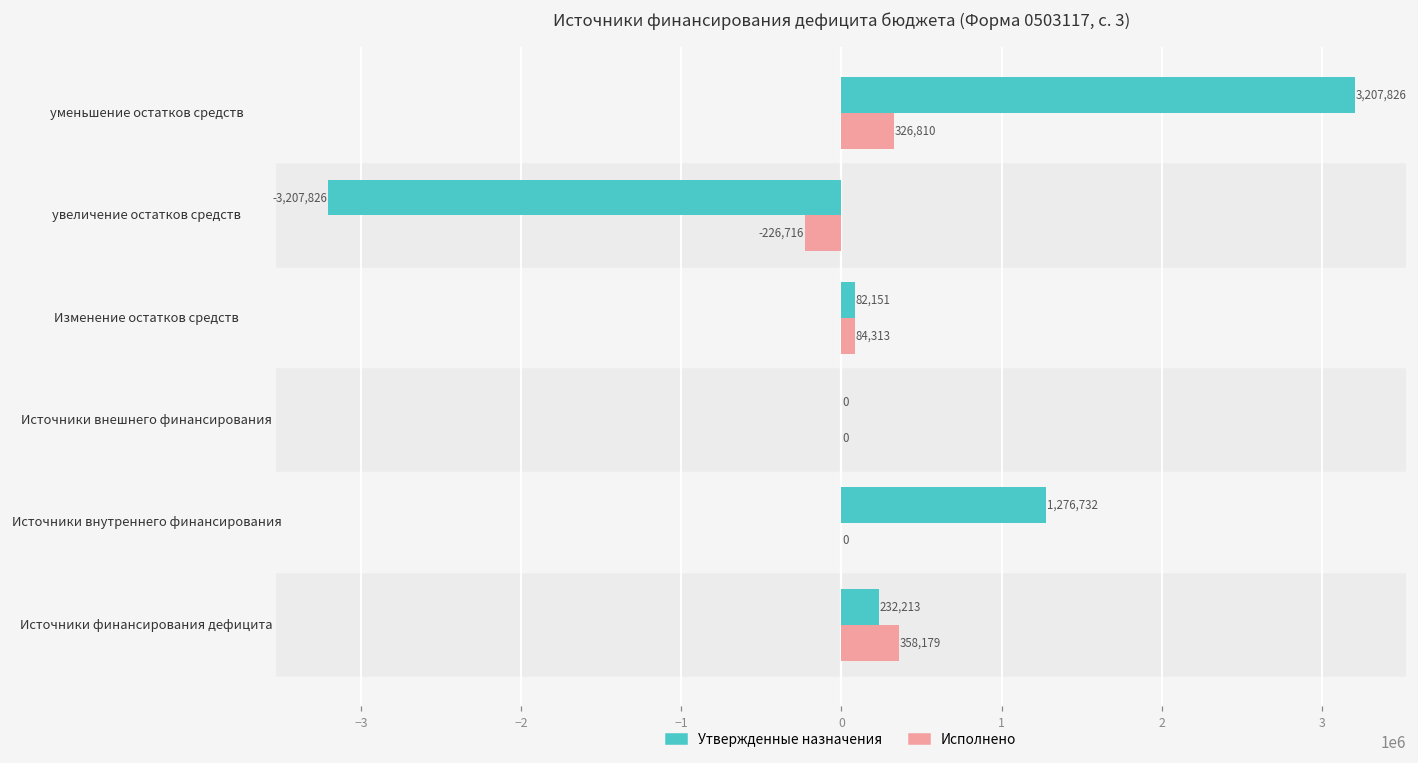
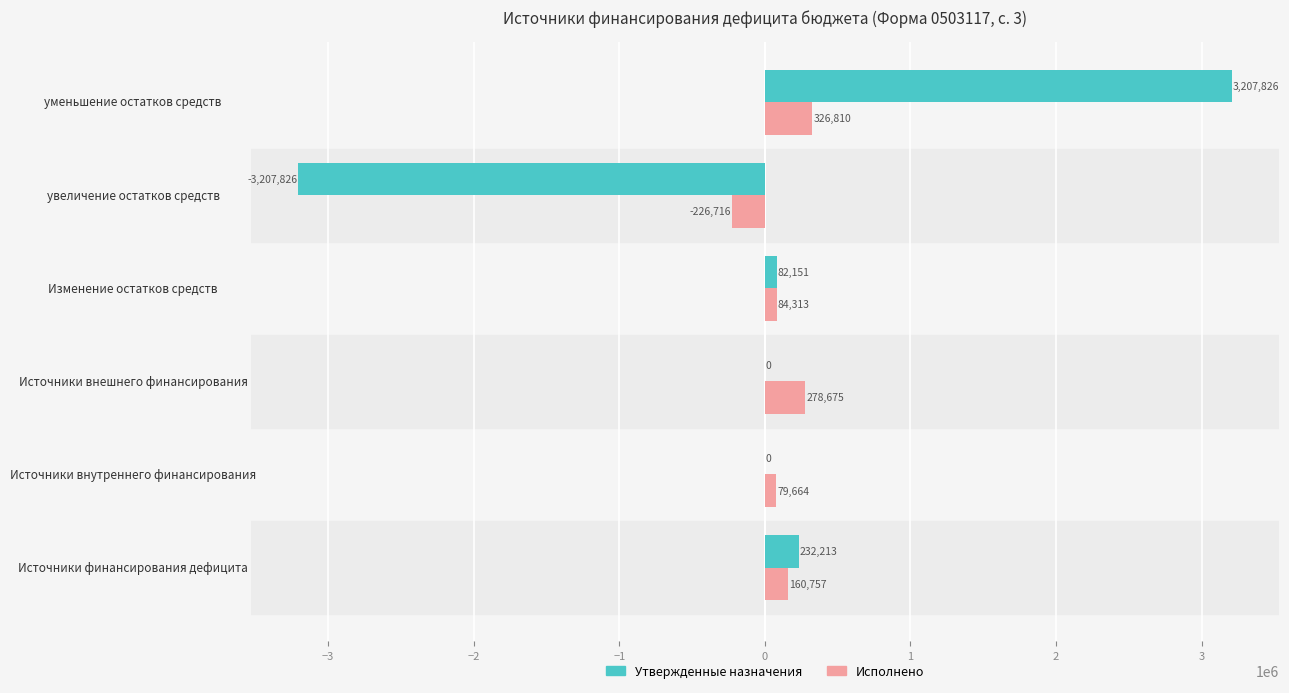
Исполнено, Источники внешнего финансирования: 0 -> 278,675
Утвержденные назначения, Источники внутреннего финансирования: 1,276,732 -> 0
Исполнено, Источники внутреннего финансирования: 0 -> 79,664
Исполнено, Источники финансирования дефицита: 358,179 -> 160,757
